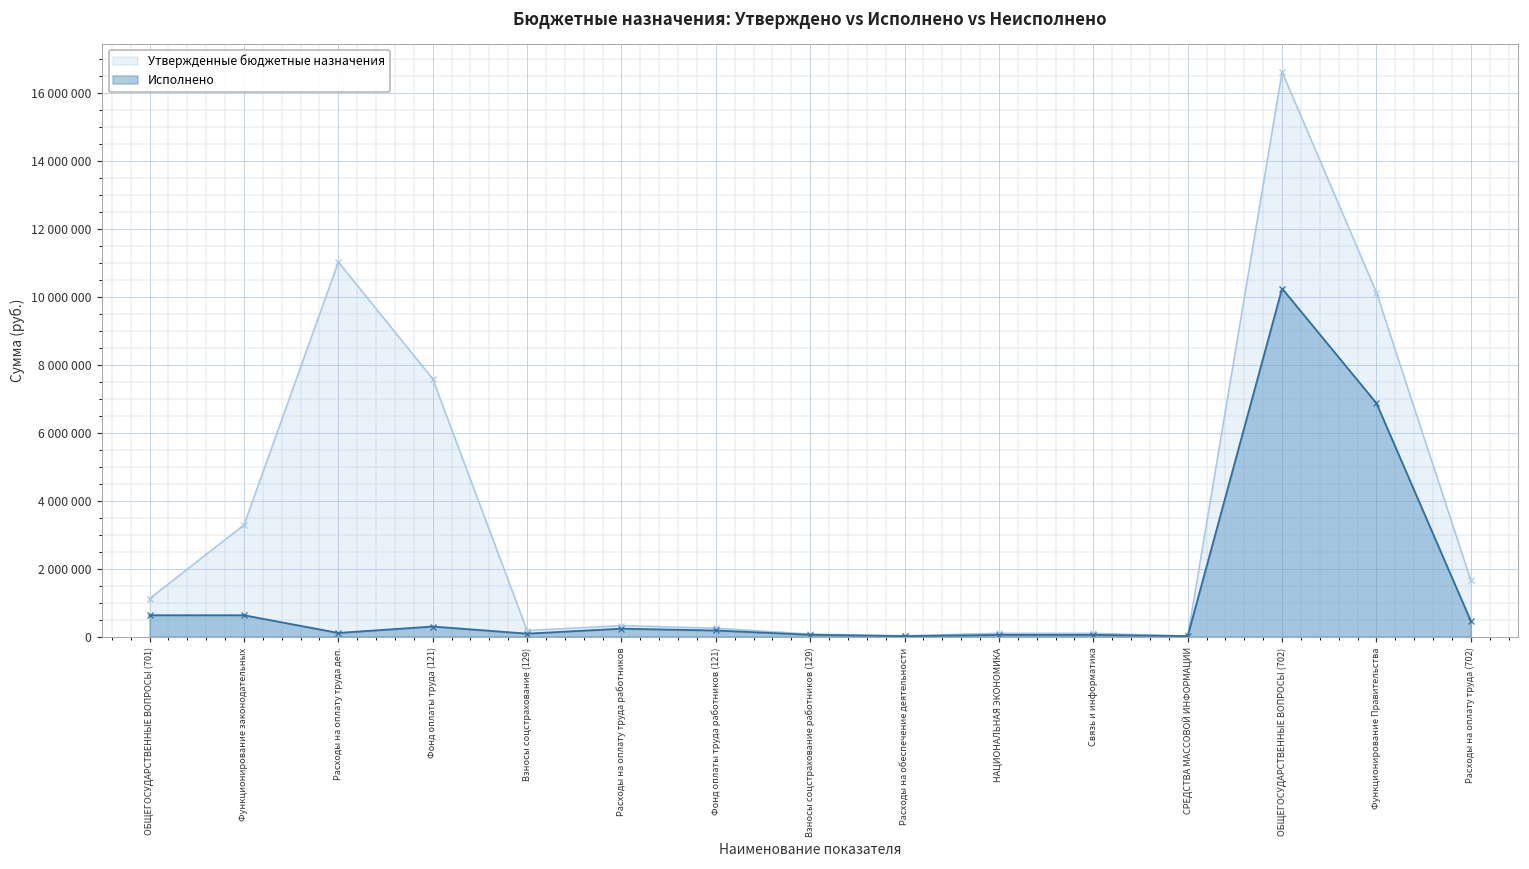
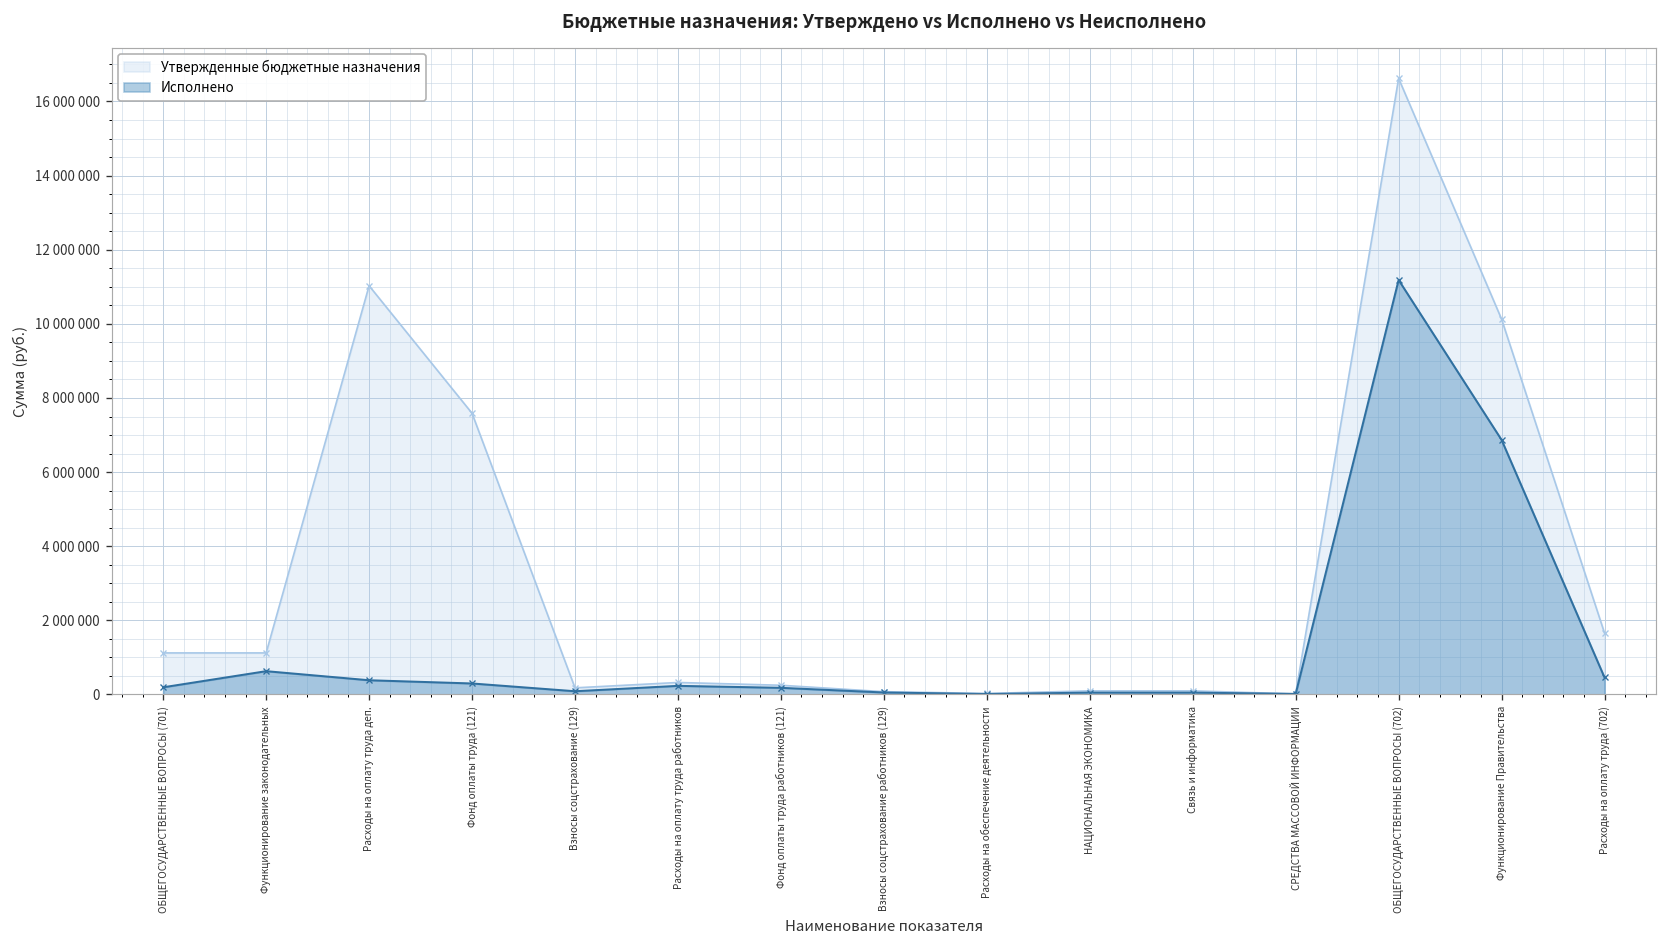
Исполнено, ОБЩЕГОСУДАРСТВЕННЫЕ ВОПРОСЫ (701): 600000 -> 200000
Утвержденные бюджетные назначения, Функционирование законодательных: 3300000 -> 1100000
Исполнено, Расходы на оплату труда деп.: 100000 -> 400000
Исполнено, ОБЩЕГОСУДАРСТВЕННЫЕ ВОПРОСЫ (702): 10200000 -> 11200000
